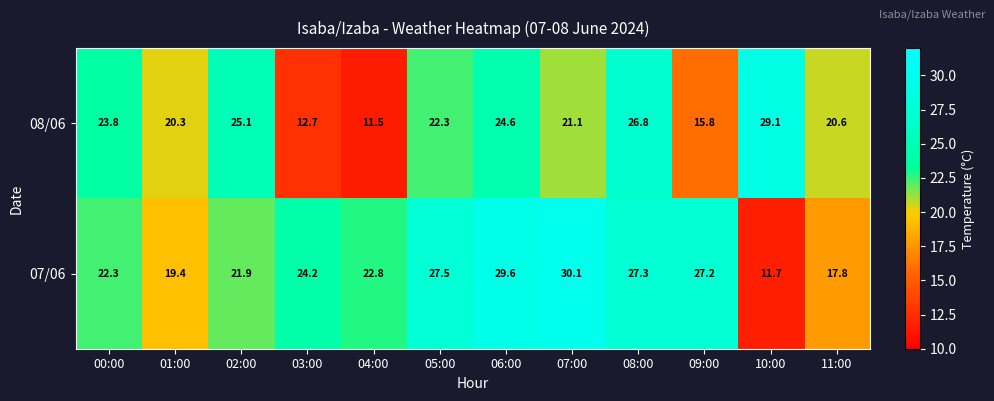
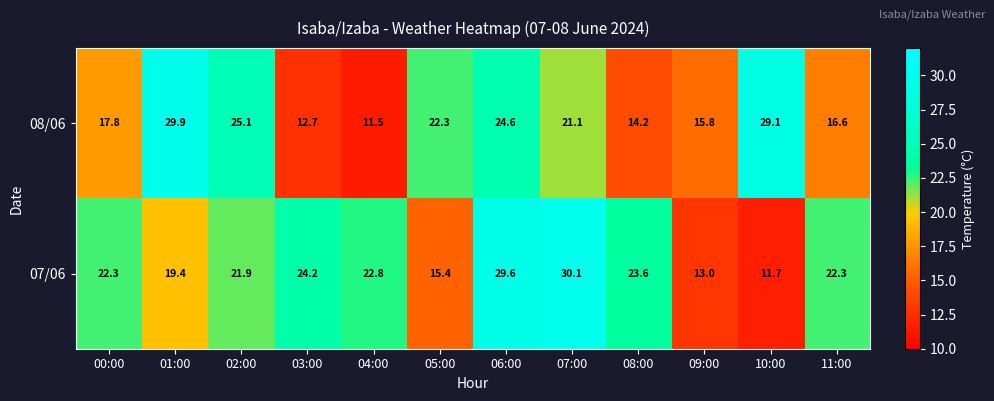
08/06, 00:00: 23.8 -> 17.8
08/06, 01:00: 20.3 -> 29.9
08/06, 08:00: 26.8 -> 14.2
08/06, 11:00: 20.6 -> 16.6
07/06, 05:00: 27.5 -> 15.4
07/06, 08:00: 27.3 -> 23.6
07/06, 09:00: 27.2 -> 13.0
07/06, 11:00: 17.8 -> 22.3
